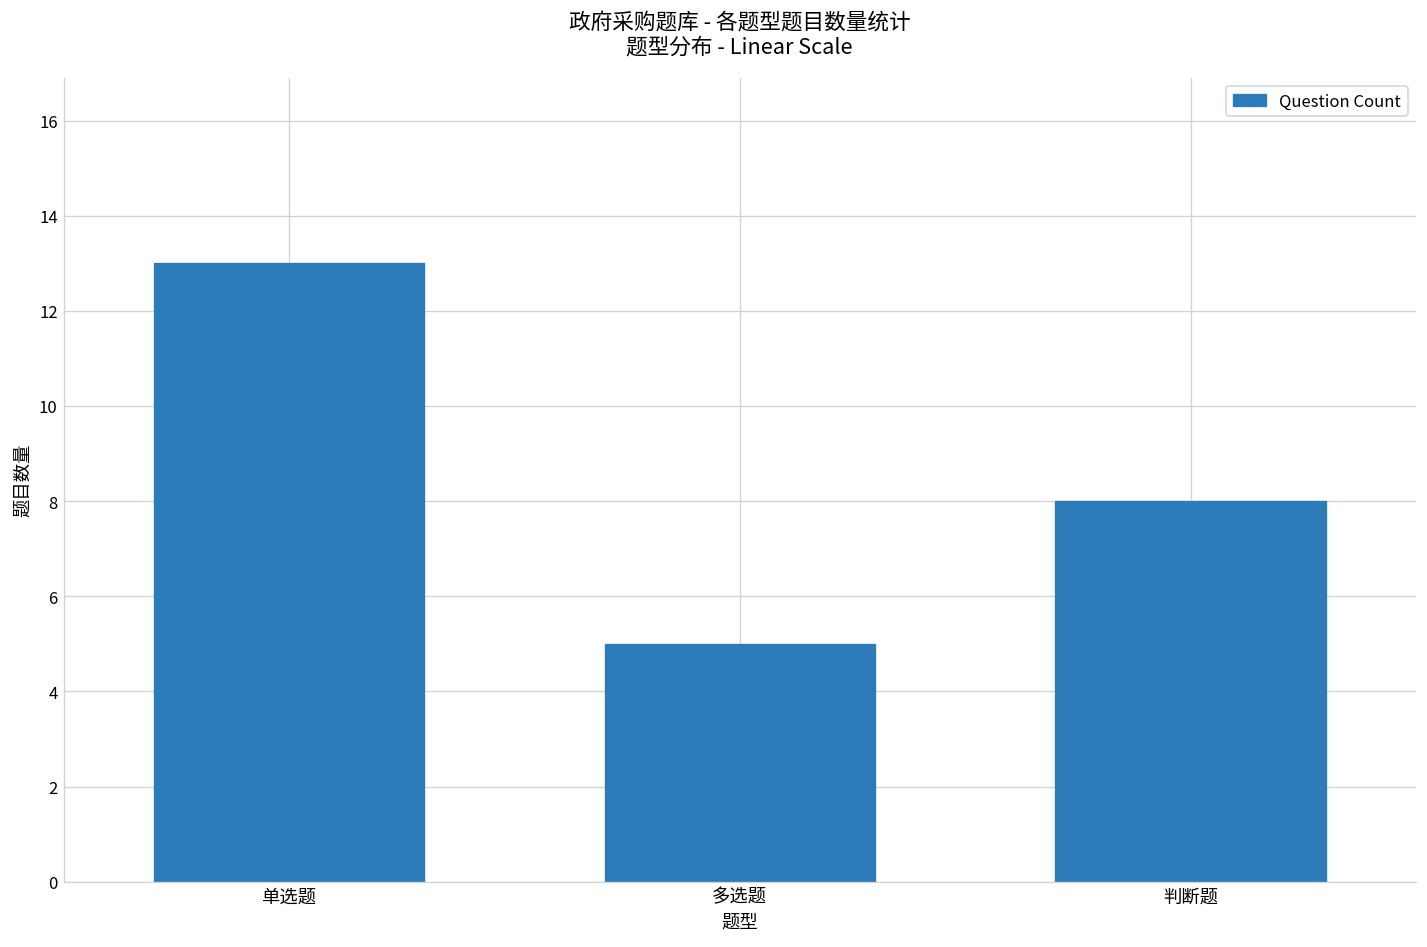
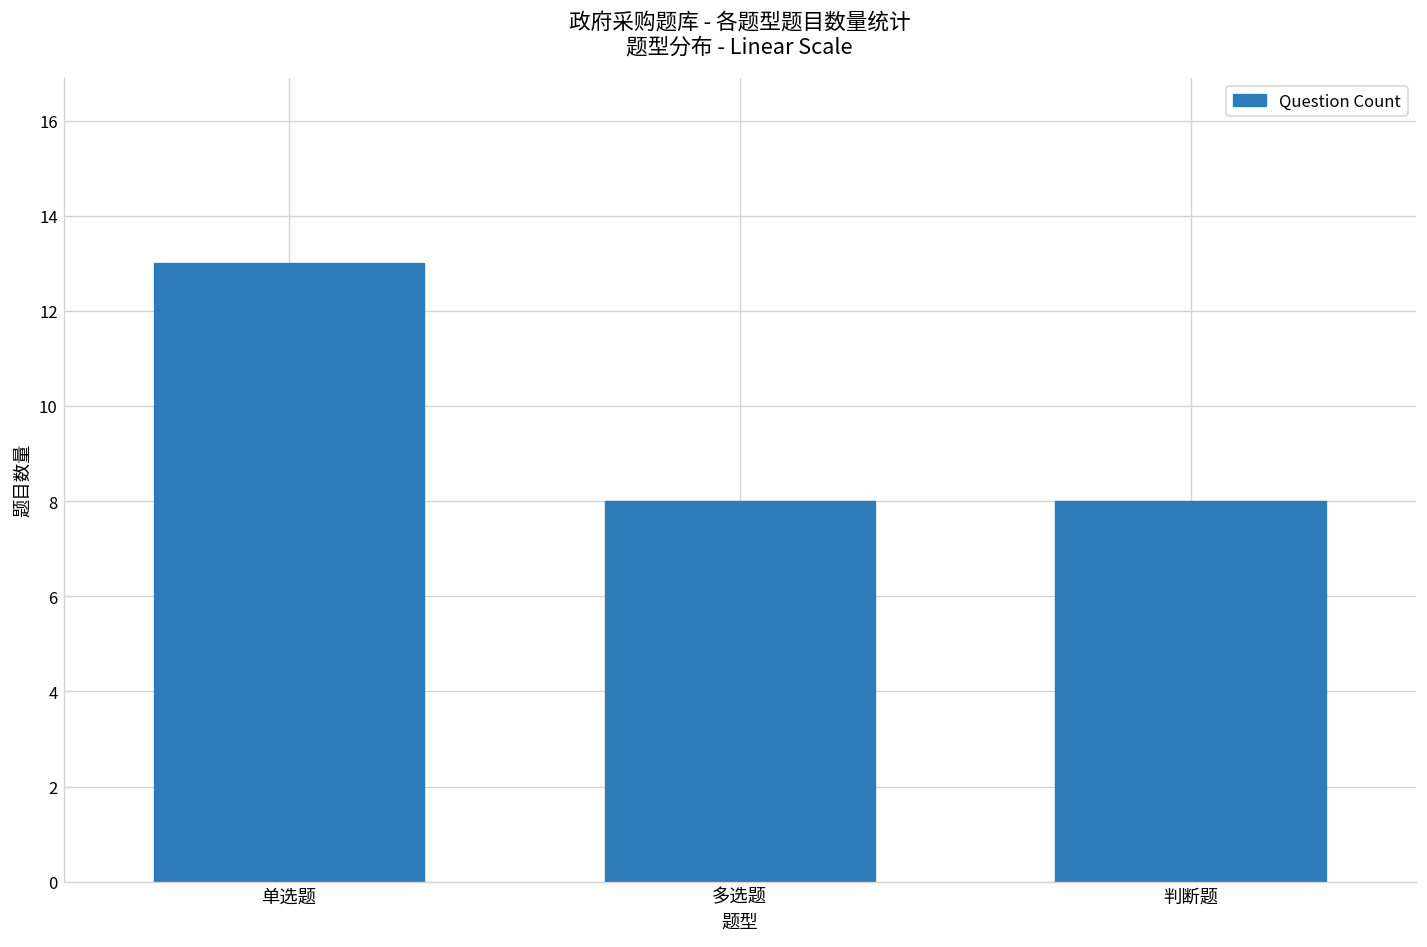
多选题: 5 -> 8
